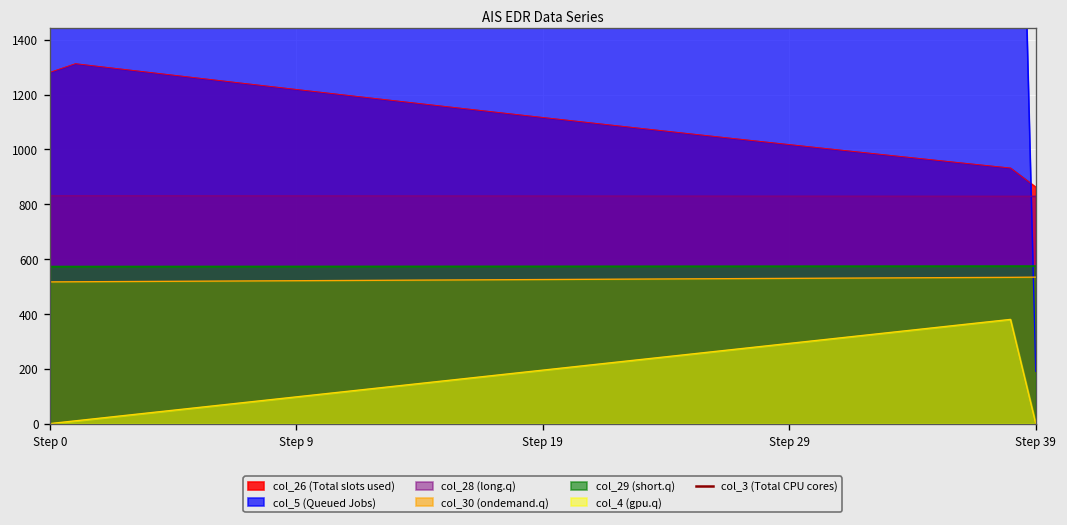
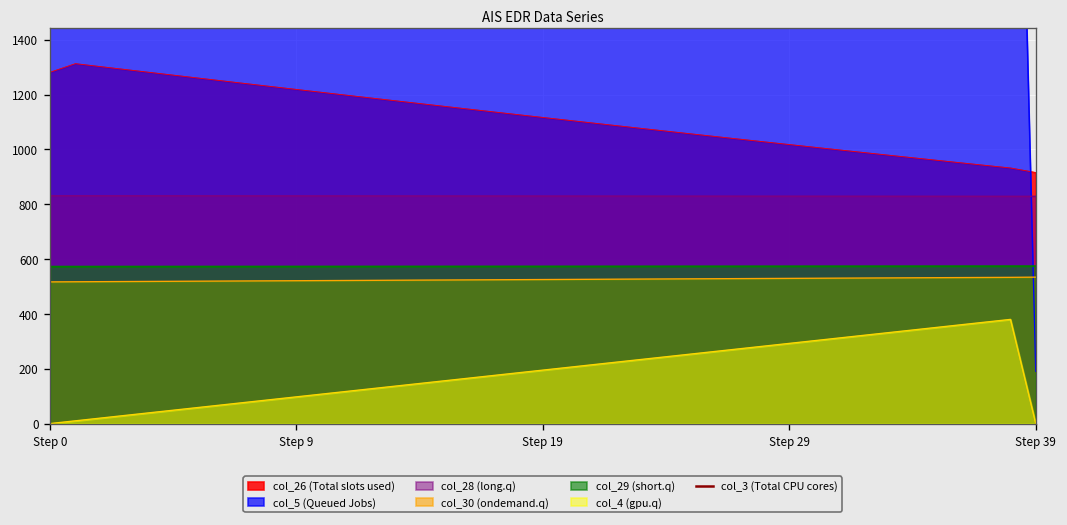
col_26 (Total slots used), Step 39: 860 -> 920
